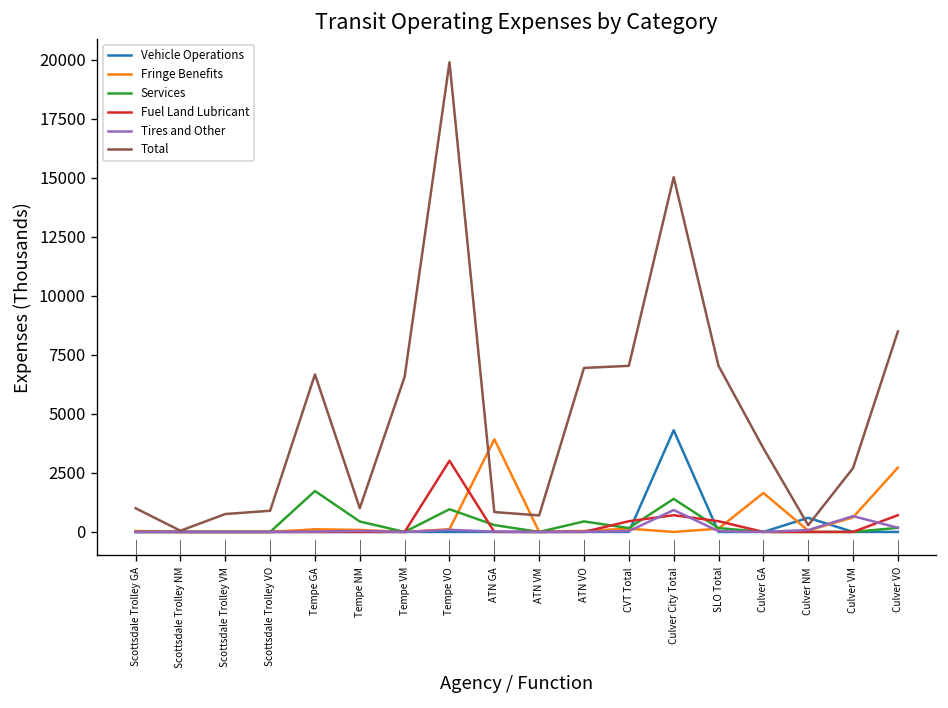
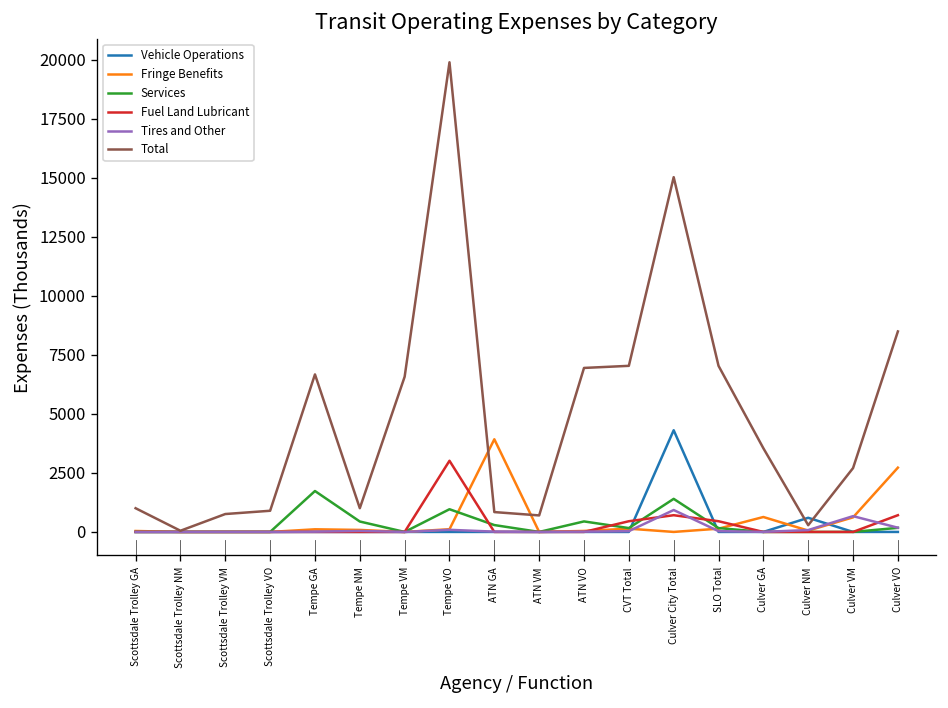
Fringe Benefits, Culver GA: 1600 -> 600
